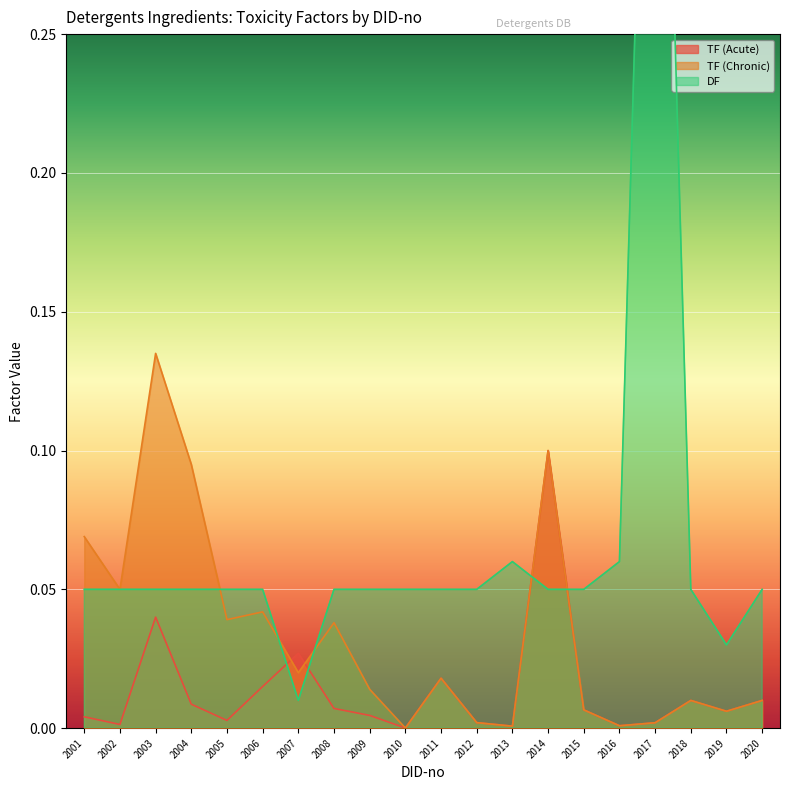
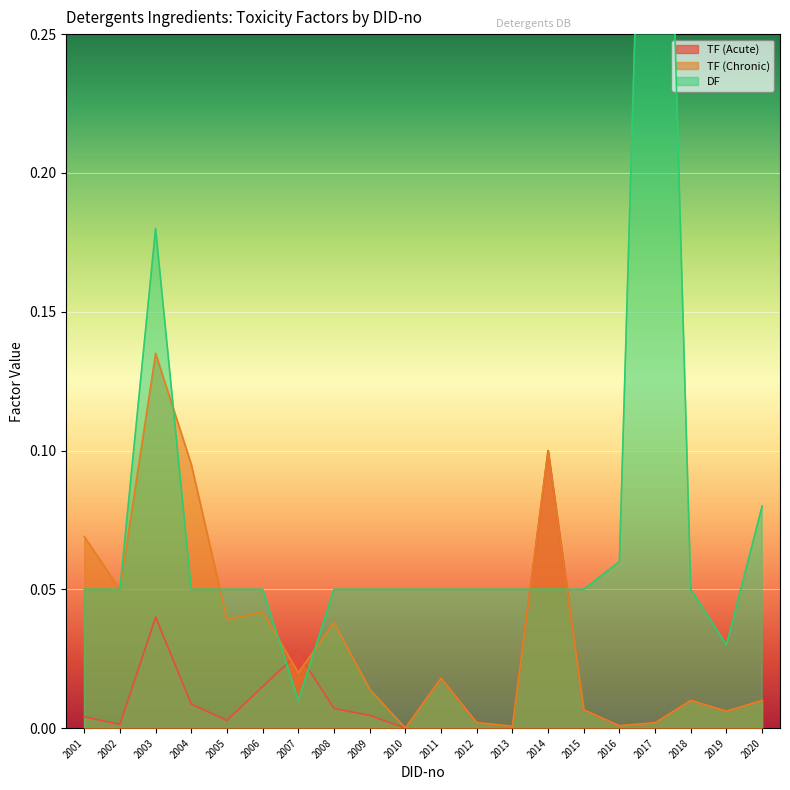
DF, 2003: 0.05 -> 0.18
DF, 2013: 0.06 -> 0.05
DF, 2020: 0.05 -> 0.08
